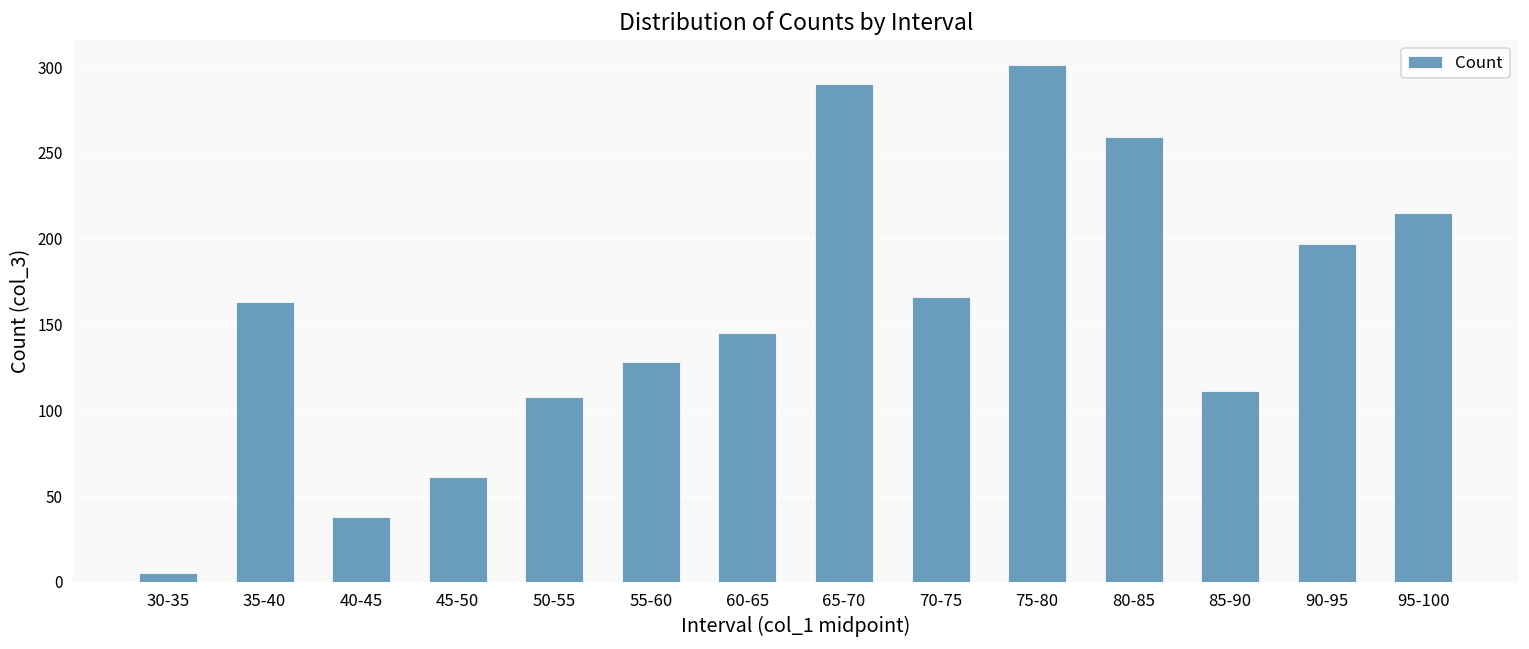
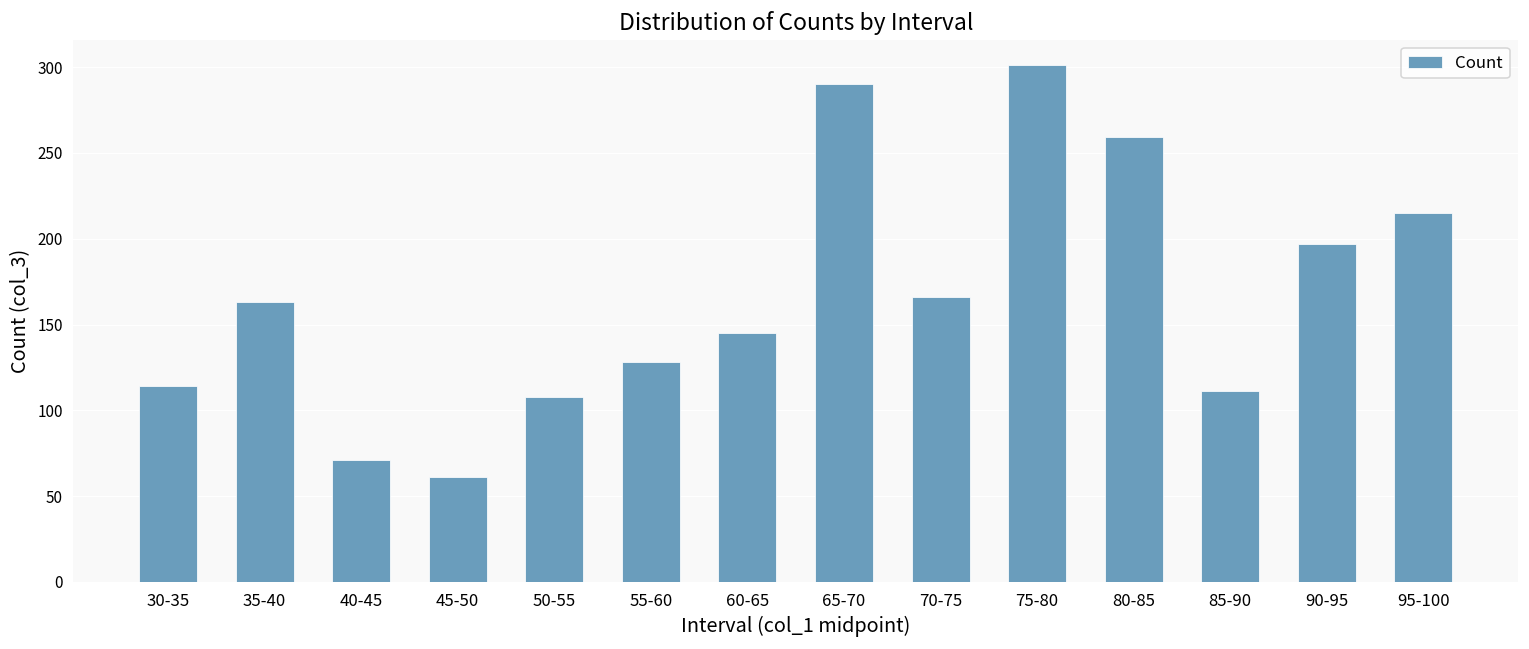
30-35: 5 -> 114
40-45: 38 -> 71
